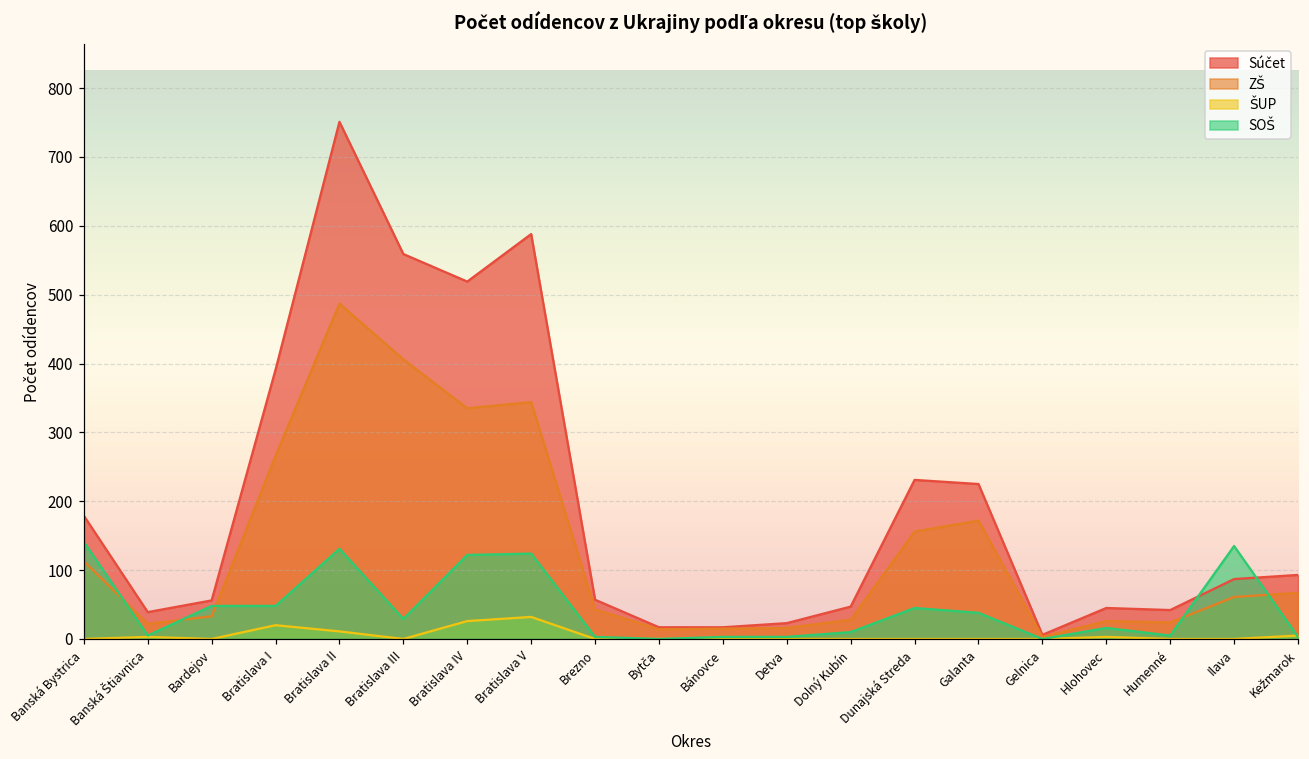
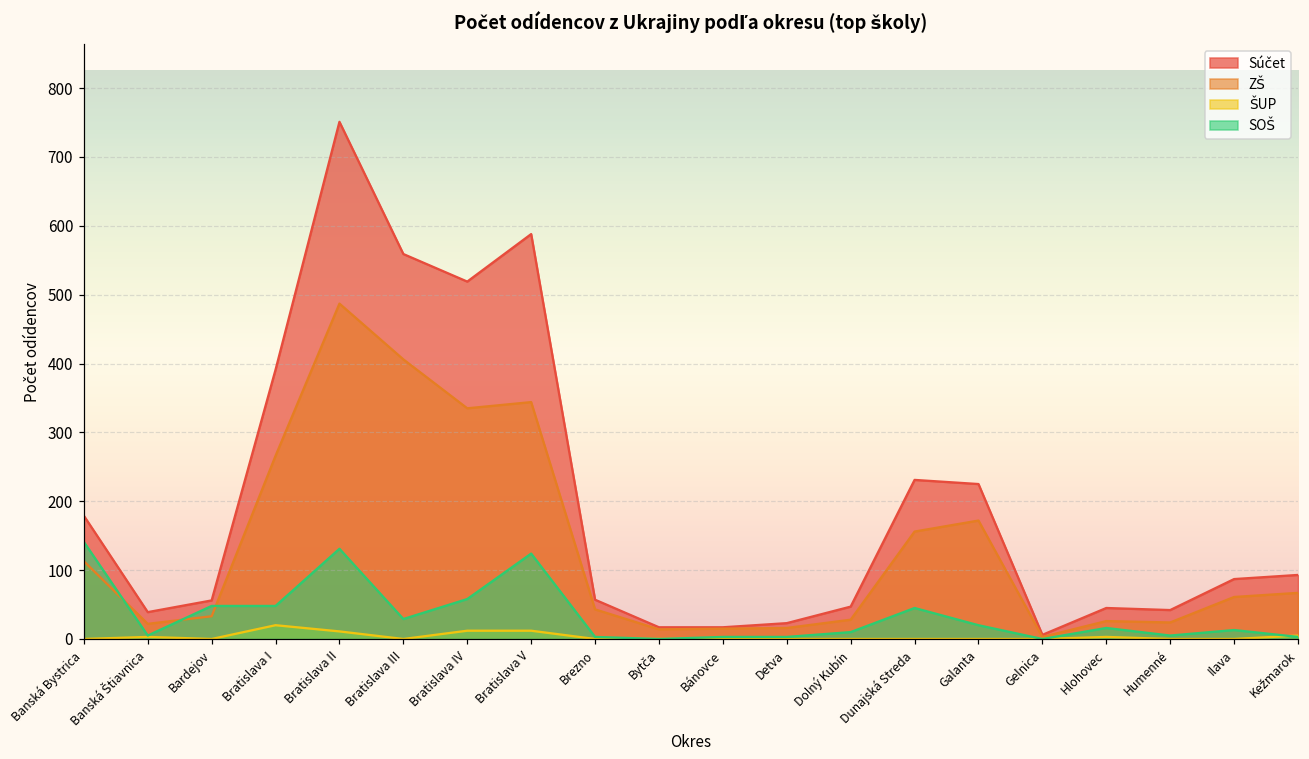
ŠUP, Bratislava IV: 30 -> 10
SOŠ, Bratislava IV: 120 -> 60
ŠUP, Bratislava V: 30 -> 10
SOŠ, Galanta: 40 -> 20
SOŠ, Ilava: 140 -> 10
